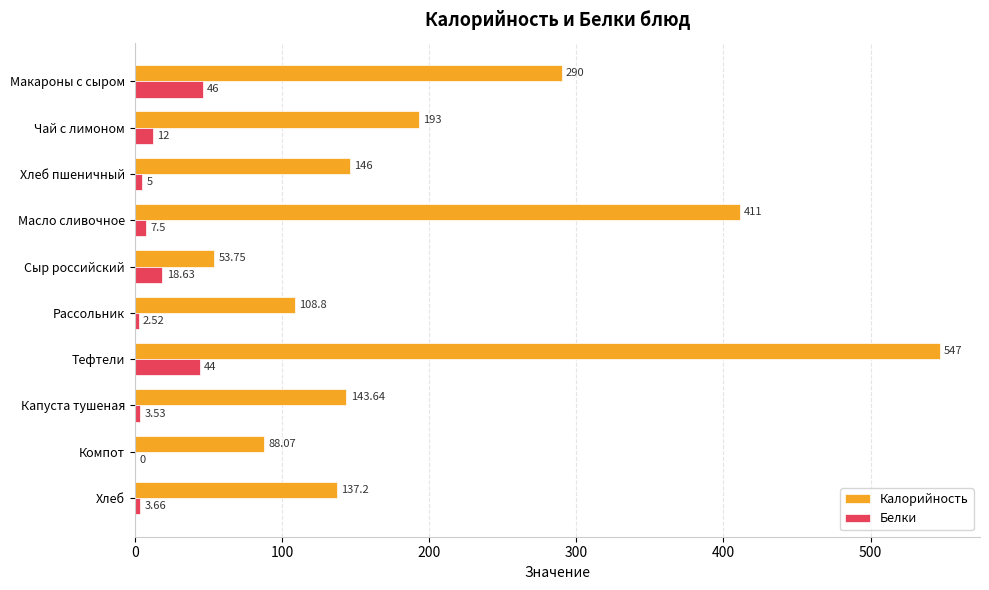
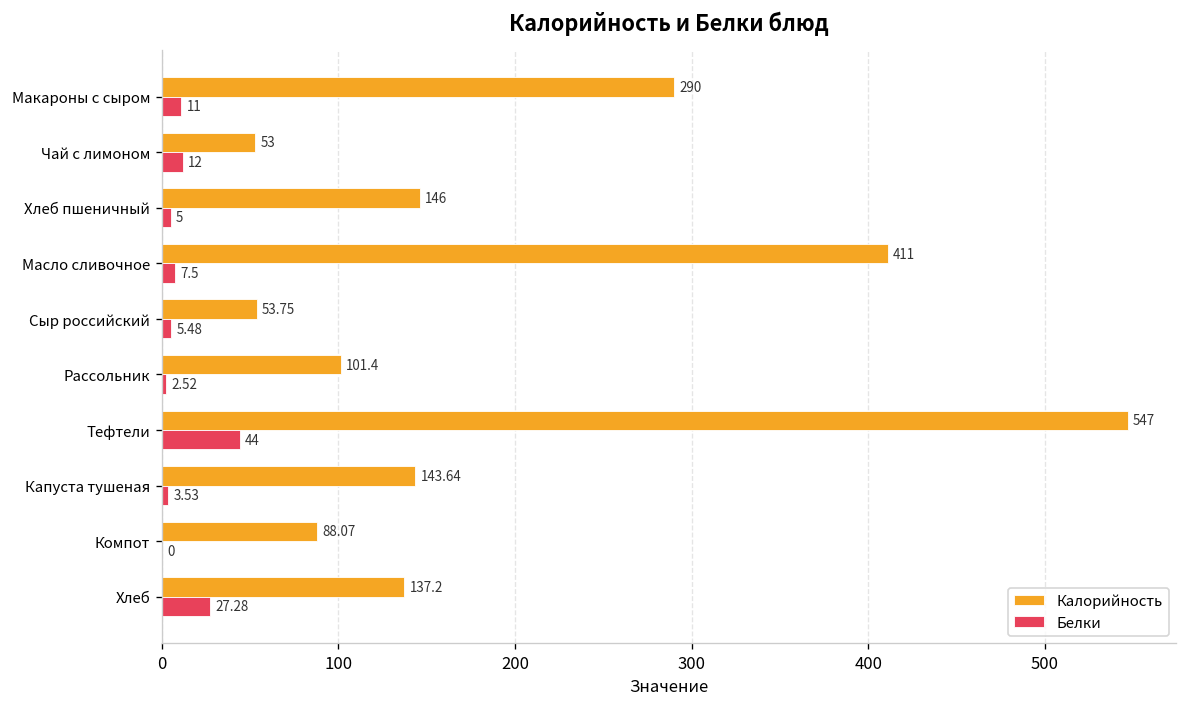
Белки, Макароны с сыром: 46 -> 11
Калорийность, Чай с лимоном: 193 -> 53
Белки, Сыр российский: 18.63 -> 5.48
Калорийность, Рассольник: 108.8 -> 101.4
Белки, Хлеб: 3.66 -> 27.28
